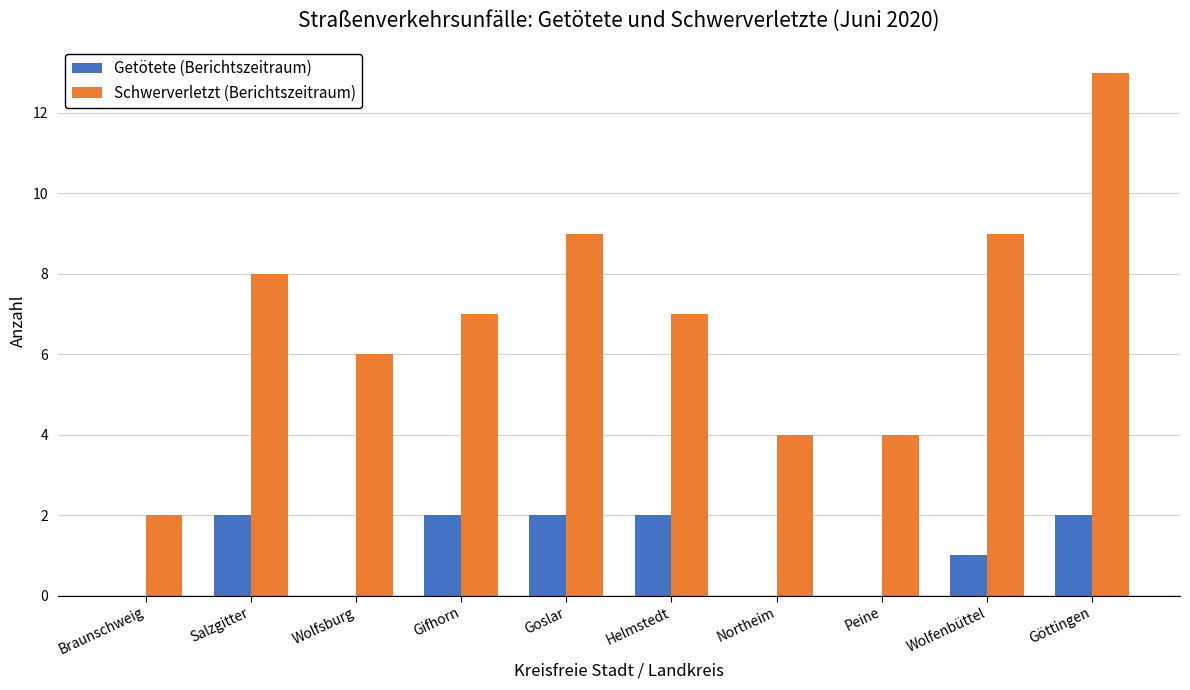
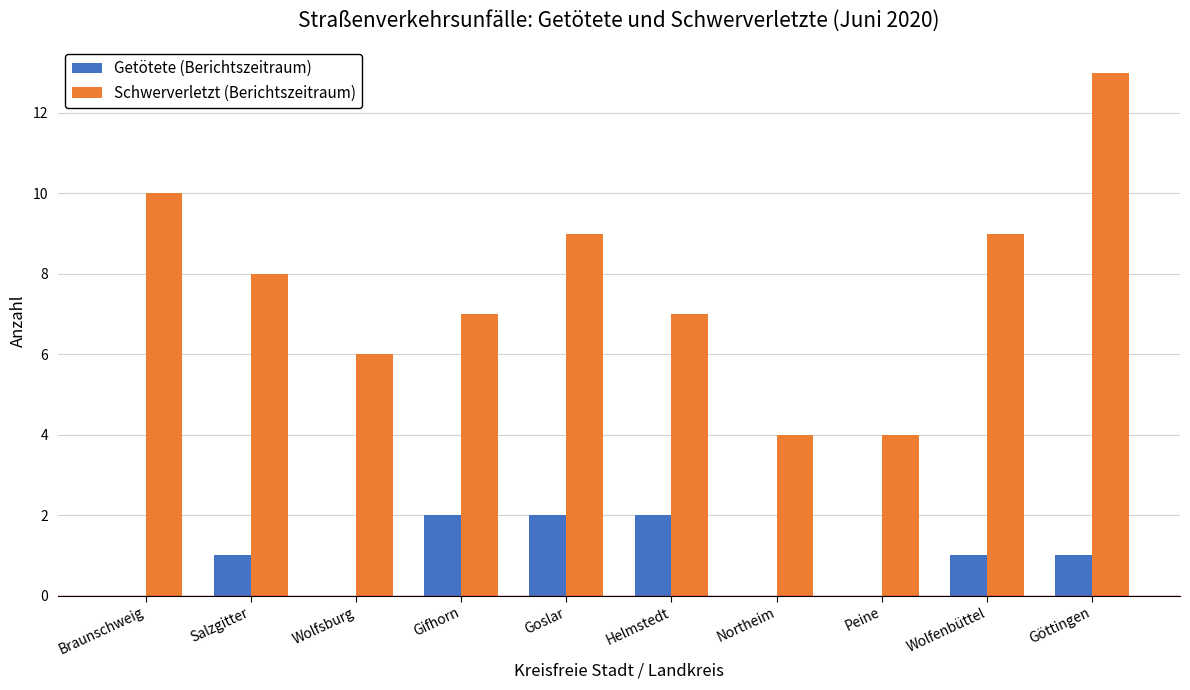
Schwerverletzt (Berichtszeitraum), Braunschweig: 2 -> 10
Getötete (Berichtszeitraum), Salzgitter: 2 -> 1
Getötete (Berichtszeitraum), Göttingen: 2 -> 1
